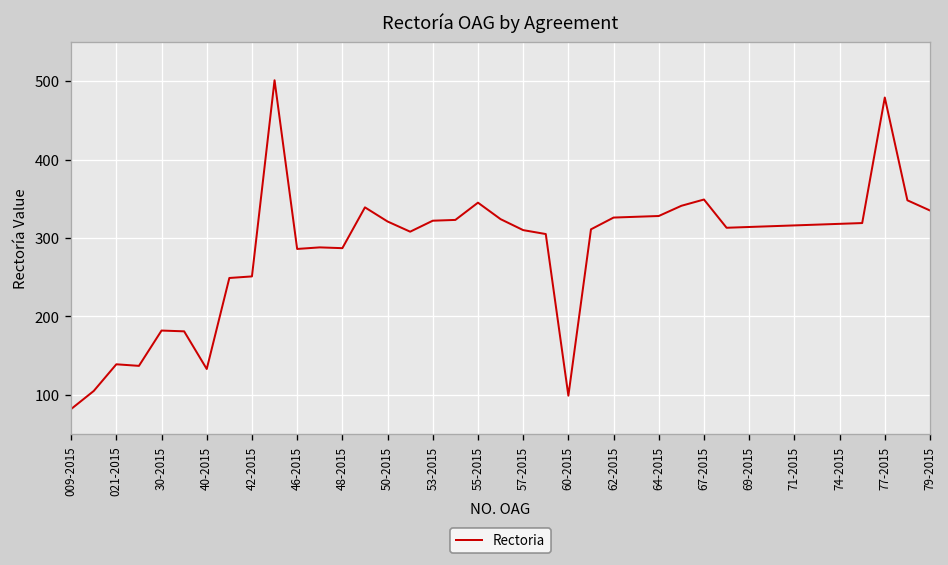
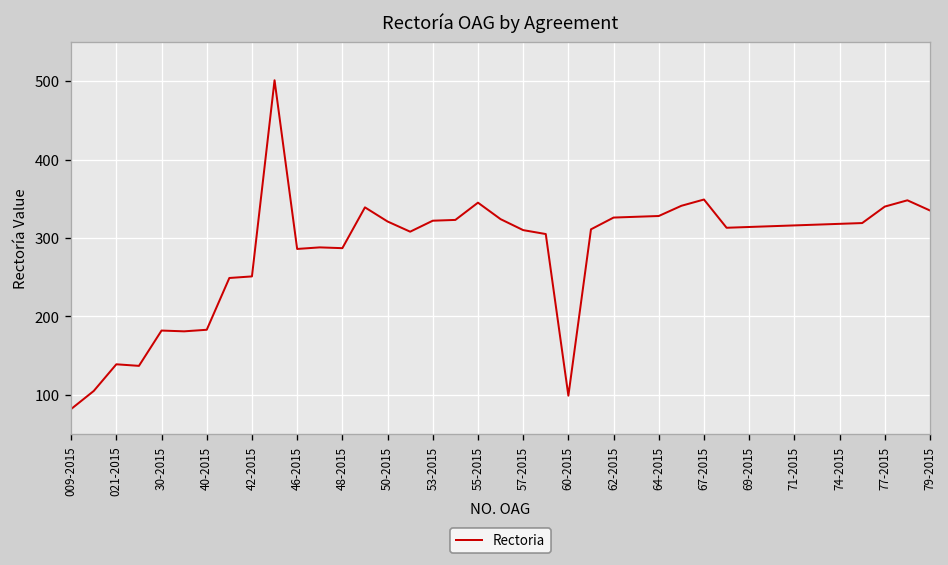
40-2015: 130 -> 180
77-2015: 480 -> 340
